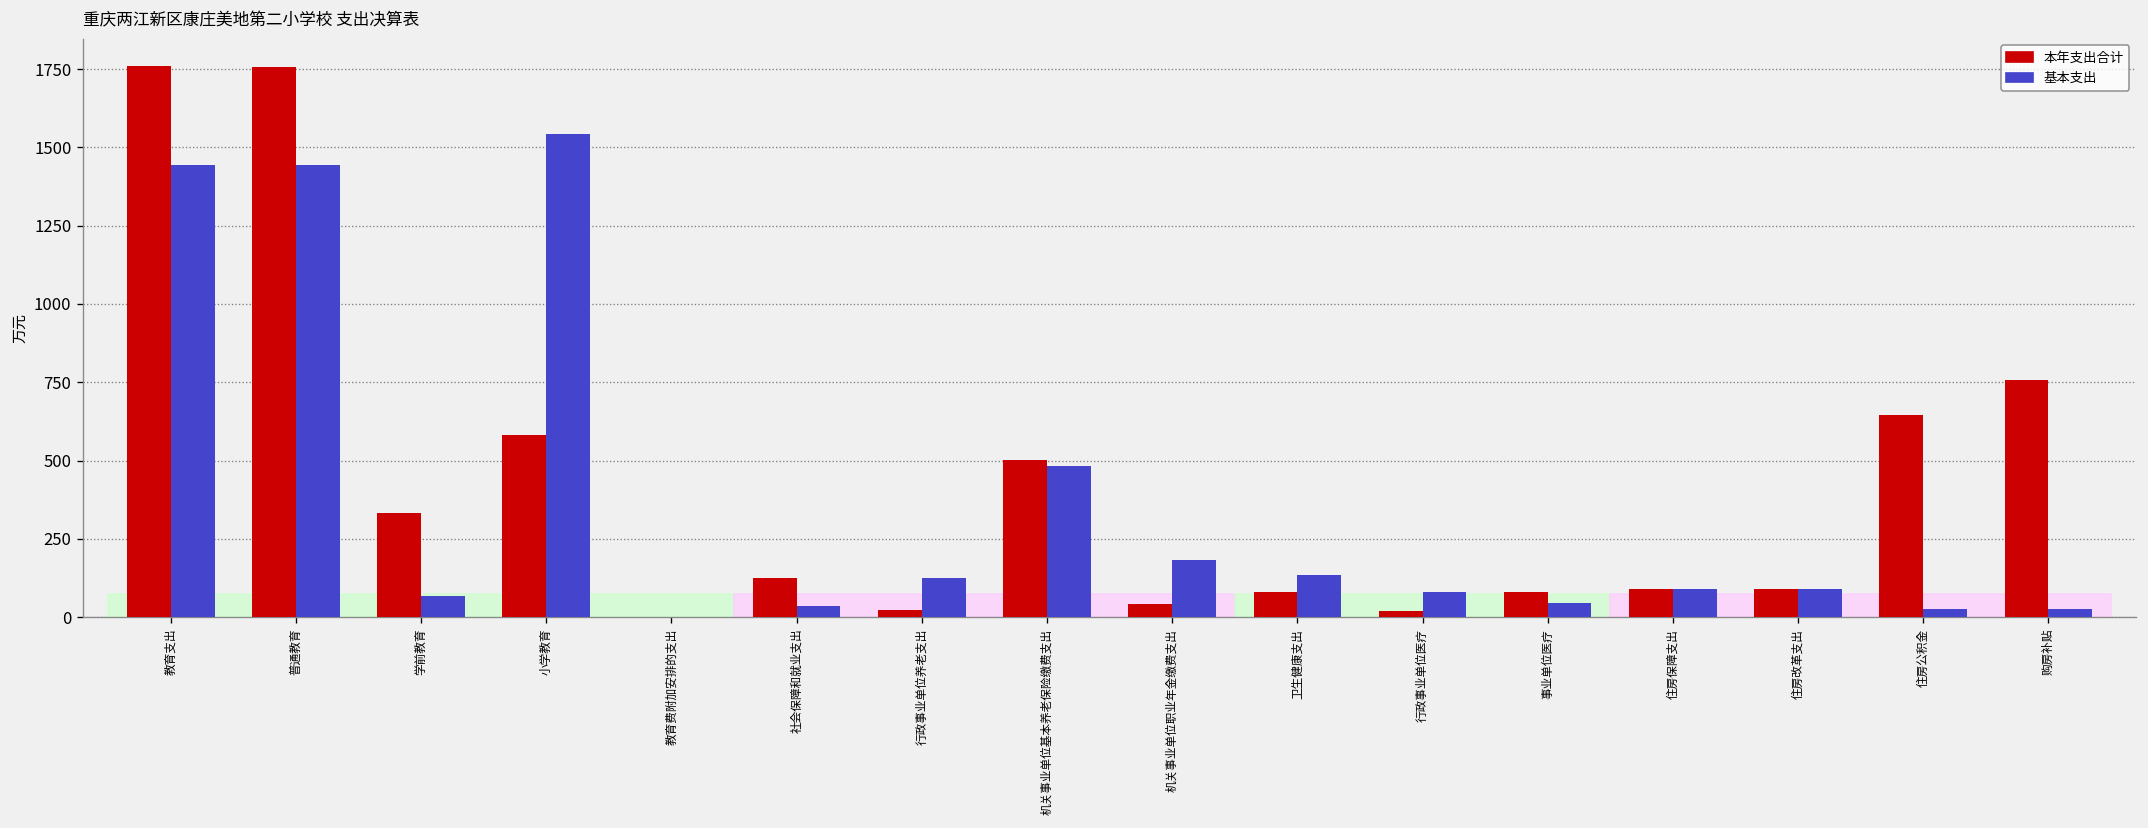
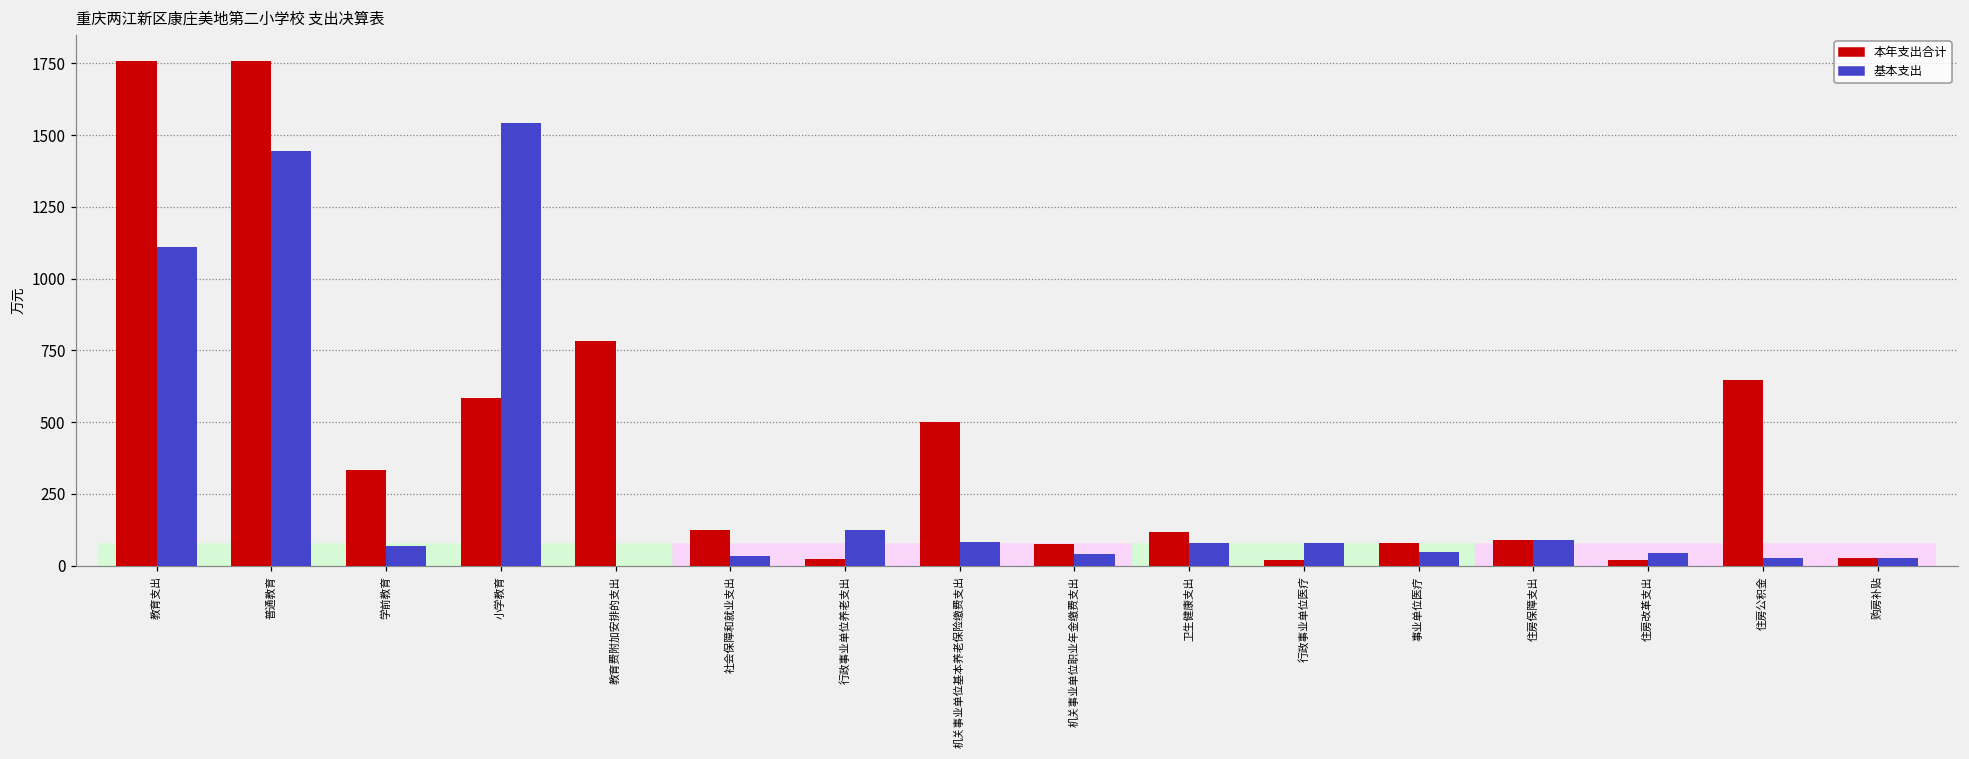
基本支出, 教育支出: 1440 -> 1110
本年支出合计, 教育费附加安排的支出: 0 -> 780
基本支出, 机关事业单位基本养老保险缴费支出: 480 -> 80
本年支出合计, 机关事业单位职业年金缴费支出: 40 -> 80
基本支出, 机关事业单位职业年金缴费支出: 180 -> 40
本年支出合计, 卫生健康支出: 80 -> 120
基本支出, 卫生健康支出: 130 -> 80
本年支出合计, 住房改革支出: 90 -> 20
基本支出, 住房改革支出: 90 -> 40
本年支出合计, 购房补贴: 760 -> 30
